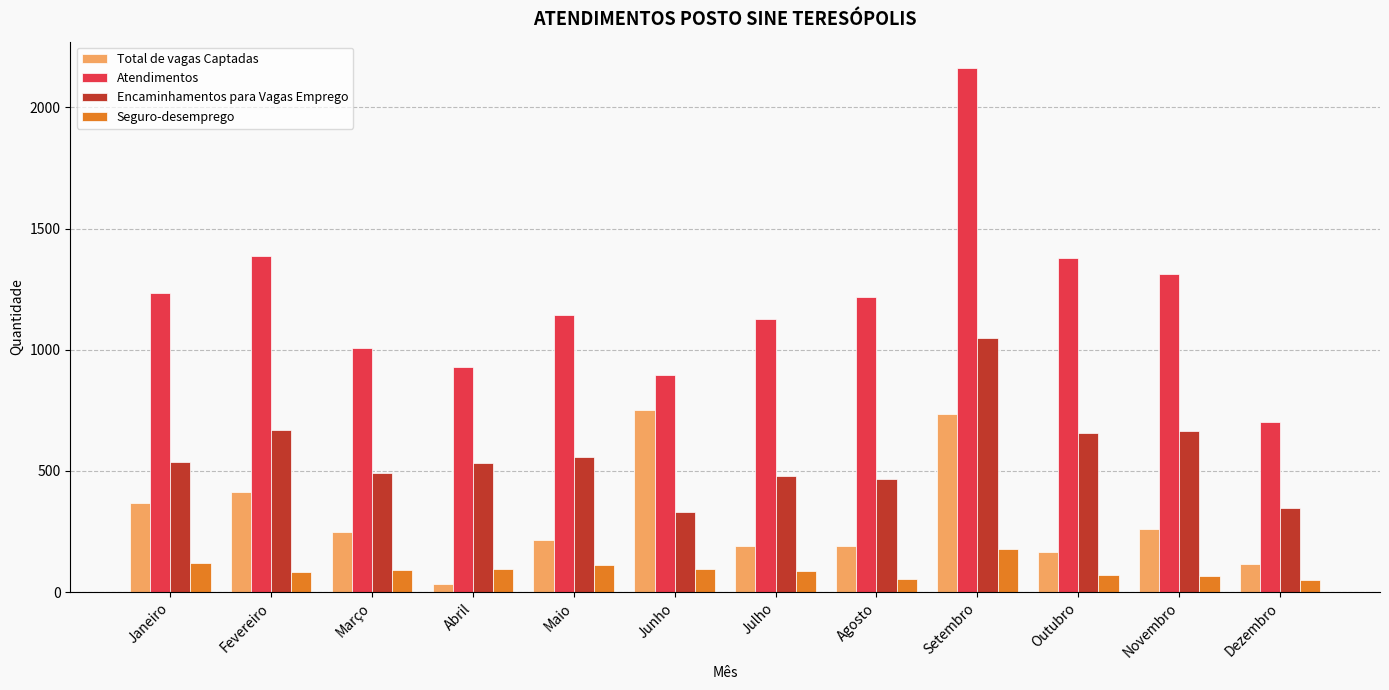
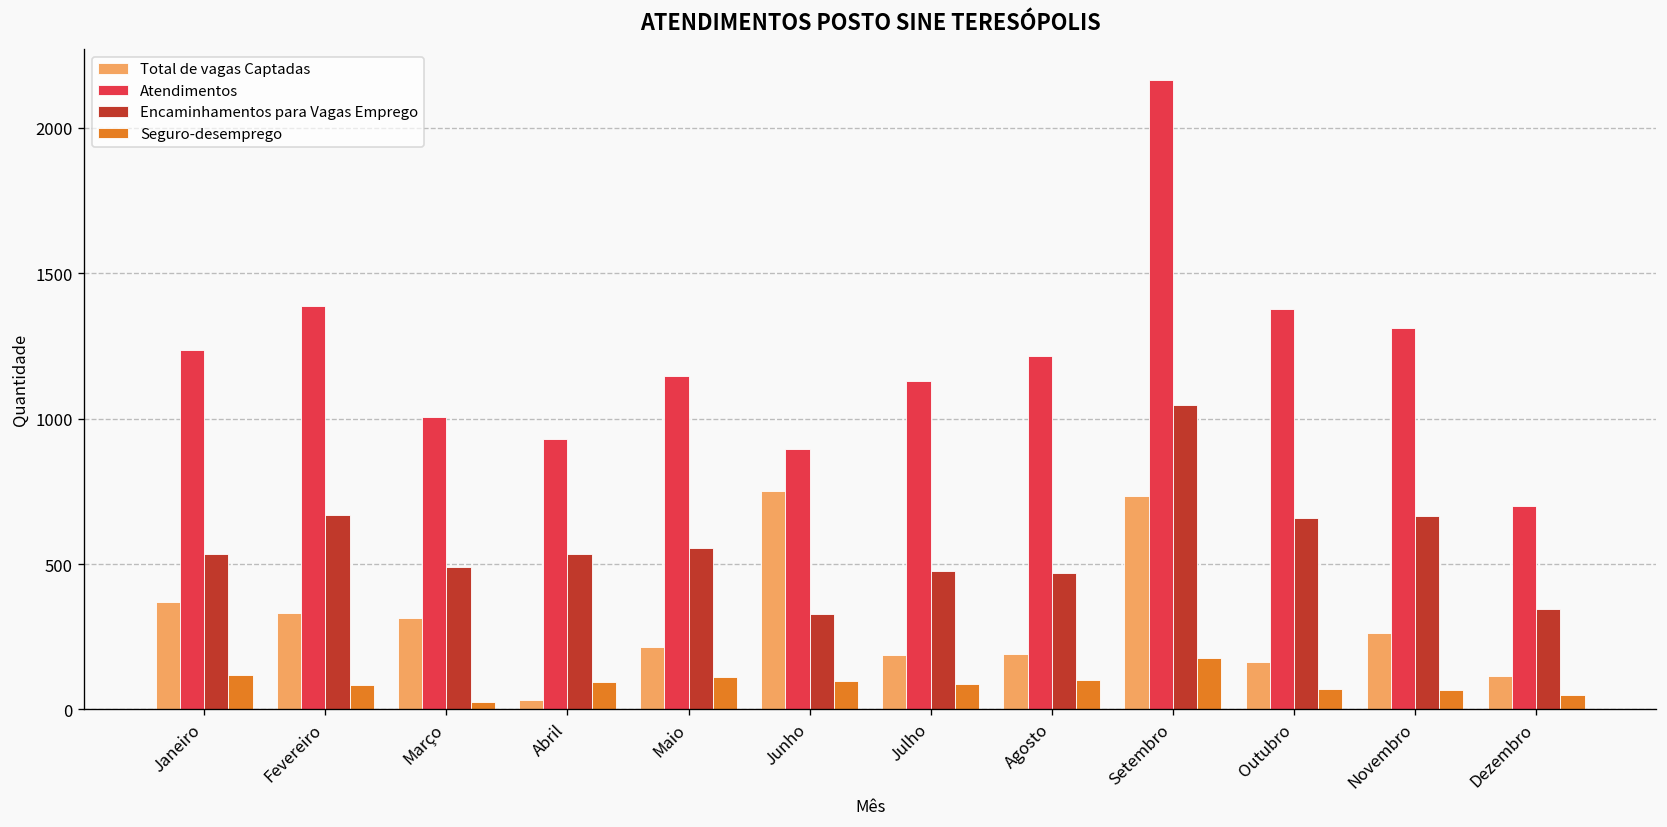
Total de vagas Captadas, Fevereiro: 410 -> 330
Total de vagas Captadas, Março: 250 -> 320
Seguro-desemprego, Março: 90 -> 30
Seguro-desemprego, Agosto: 50 -> 100
